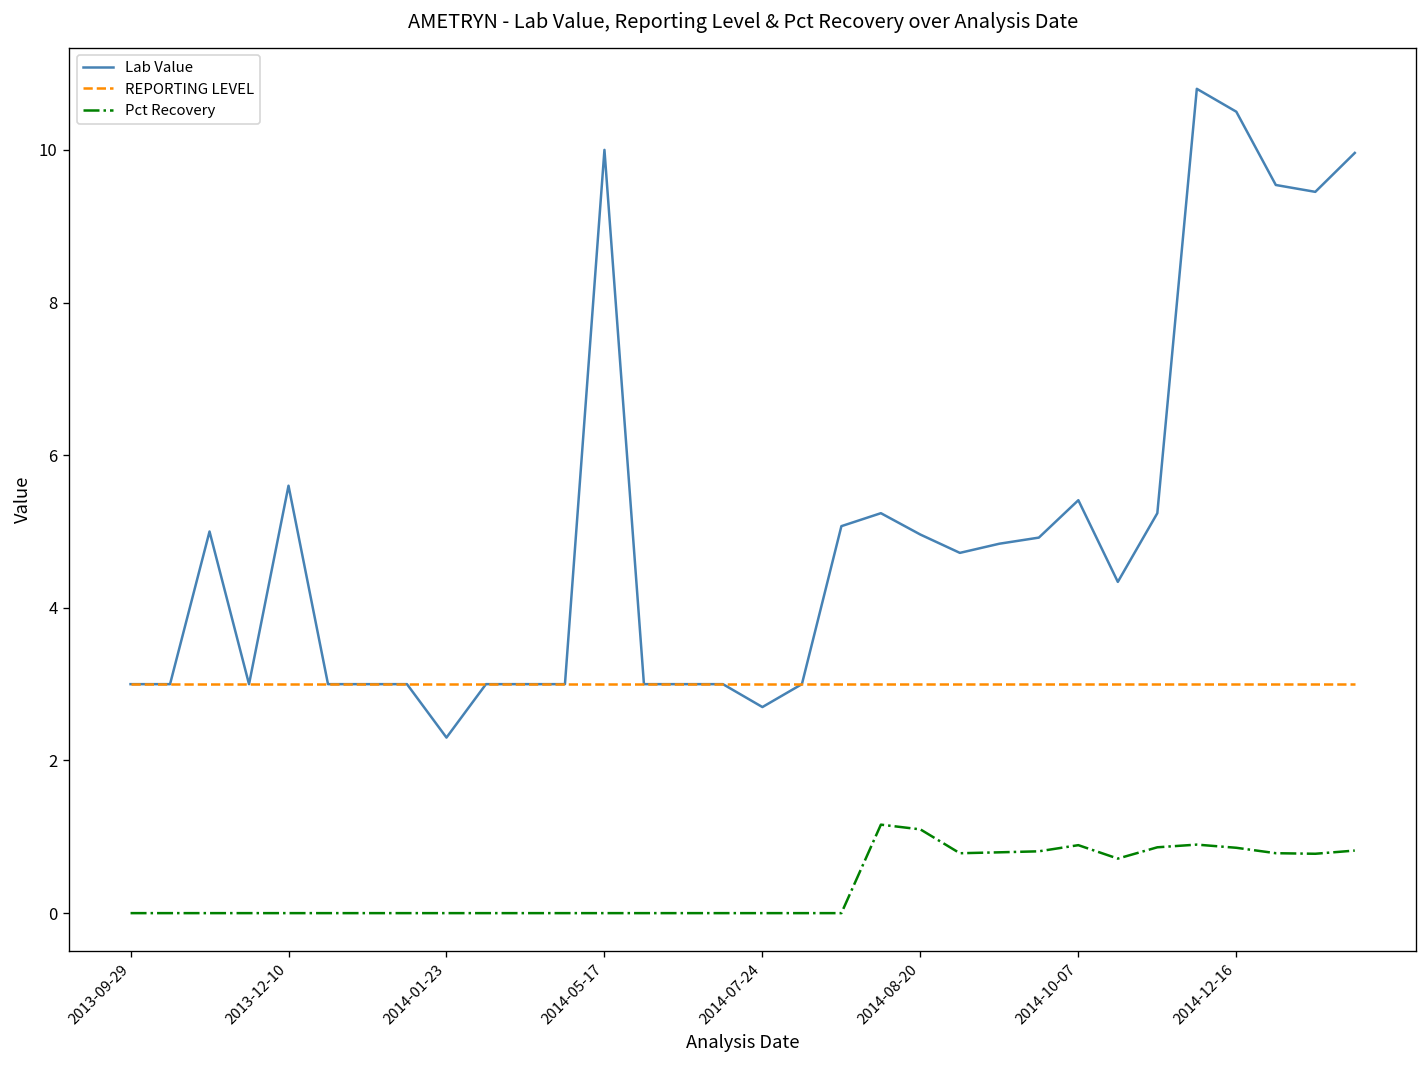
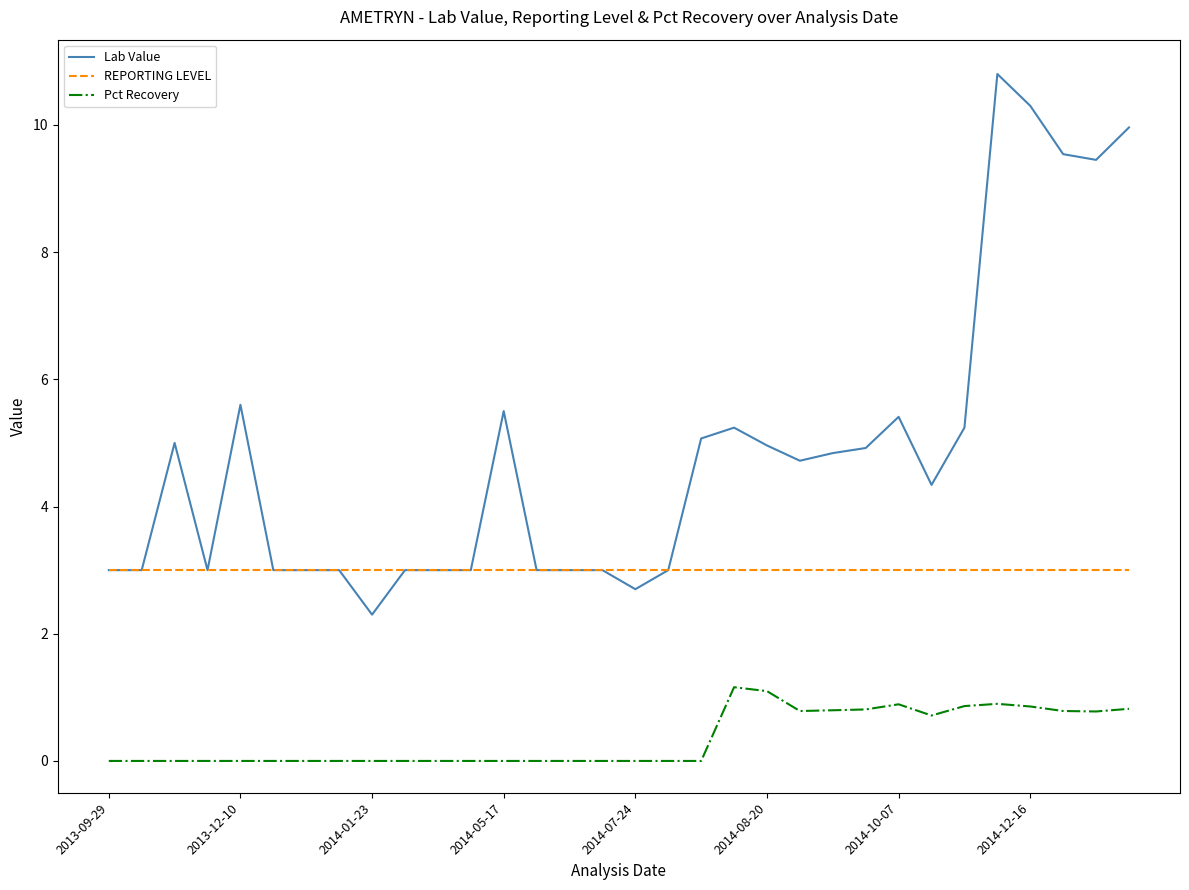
Lab Value, 2014-05-17: 10.0 -> 5.5
Lab Value, 2014-12-16: 10.5 -> 10.3
